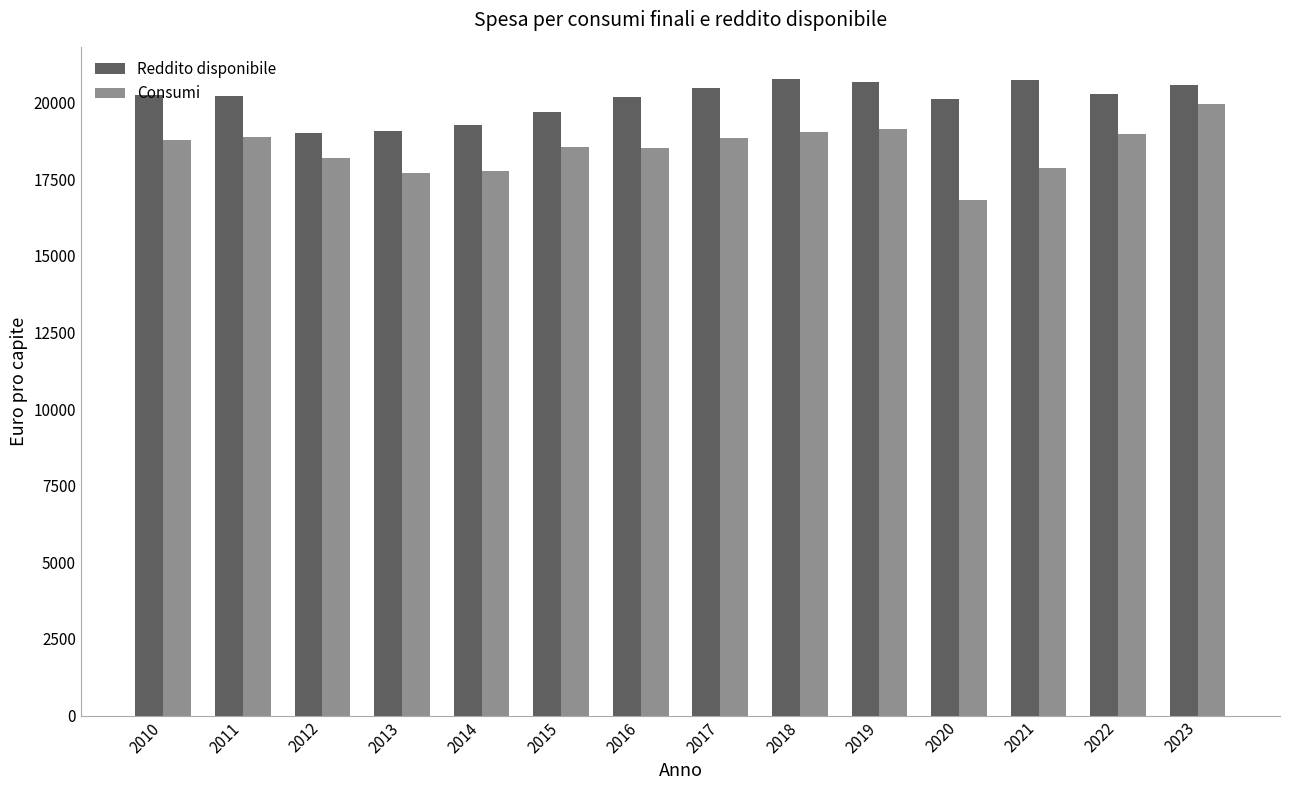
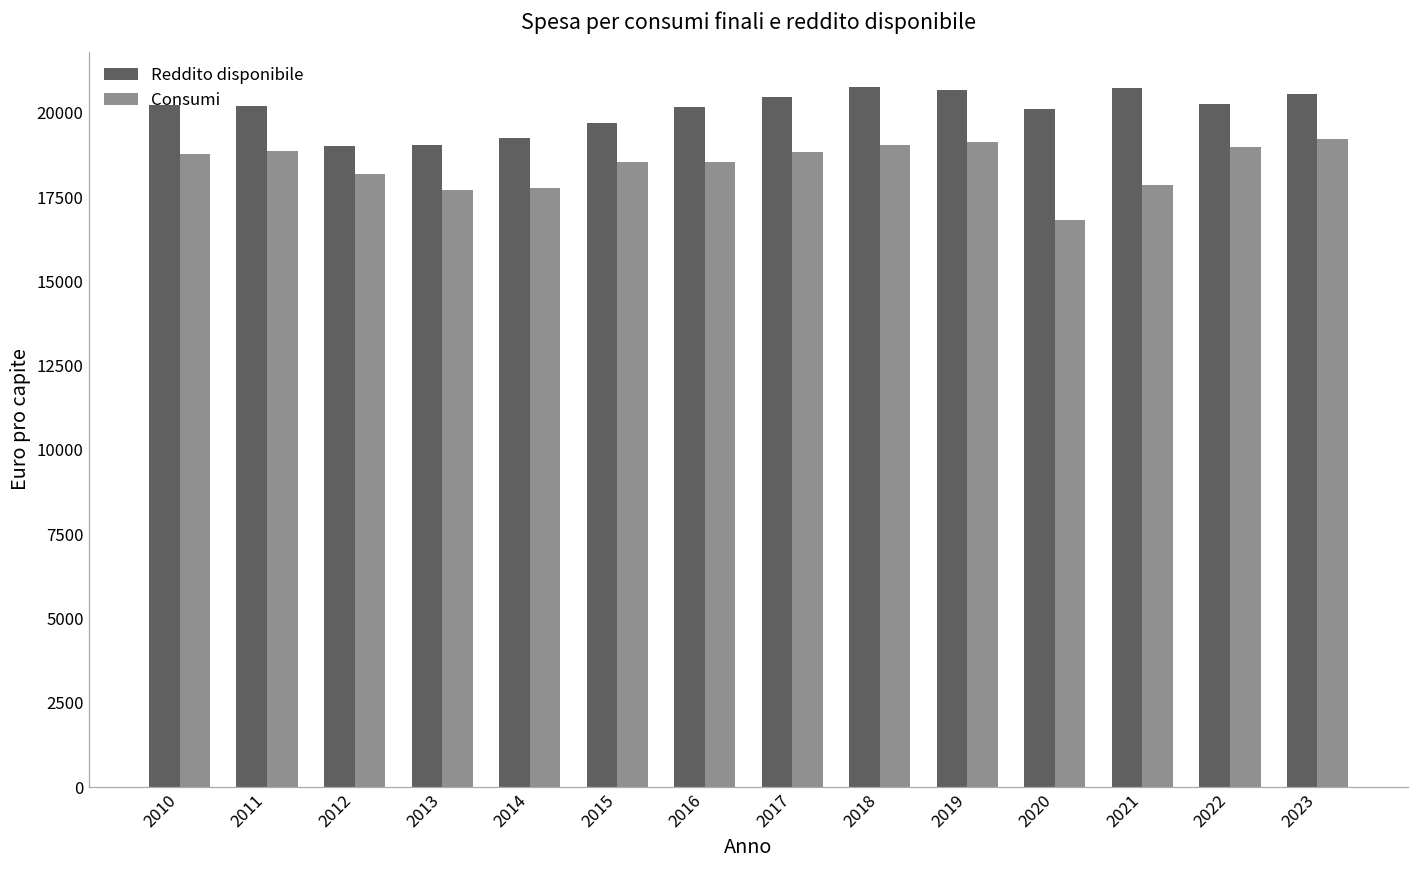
Consumi, 2023: 19900 -> 19200
